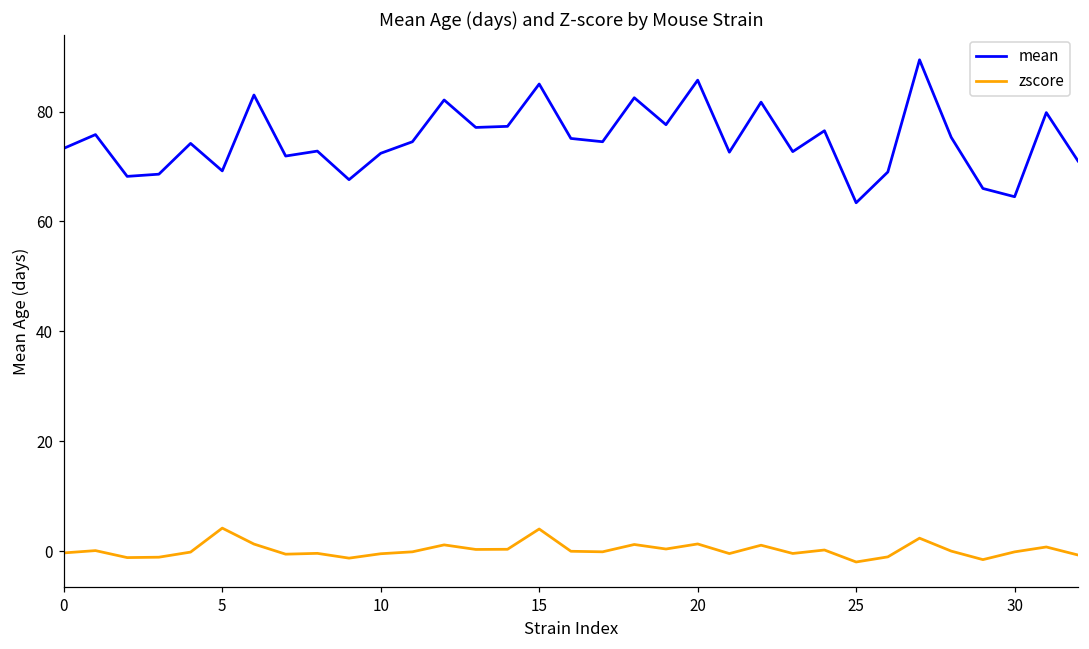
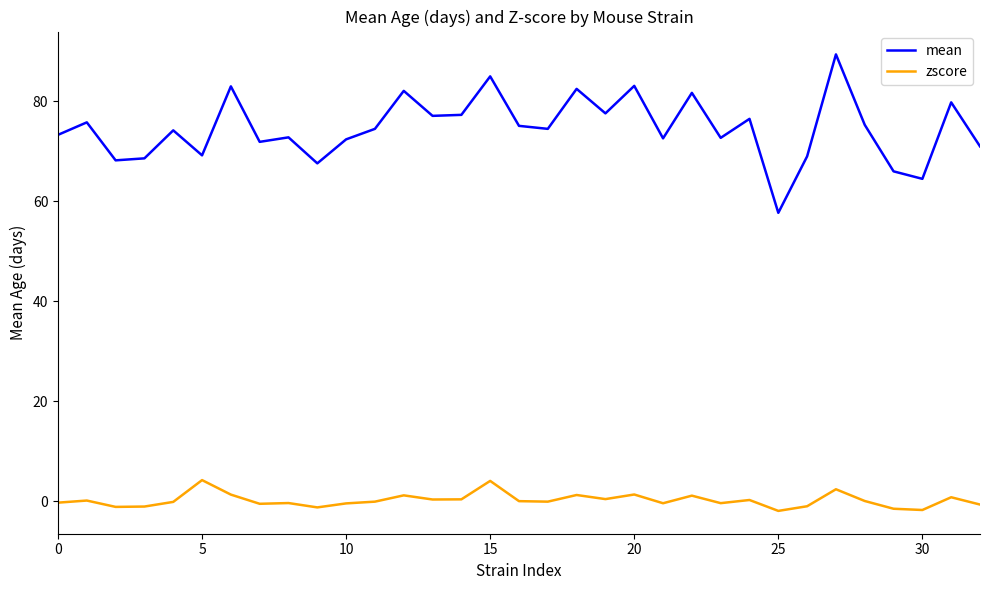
mean, 20: 86 -> 83
mean, 25: 63 -> 58
zscore, 30: 0 -> -2
